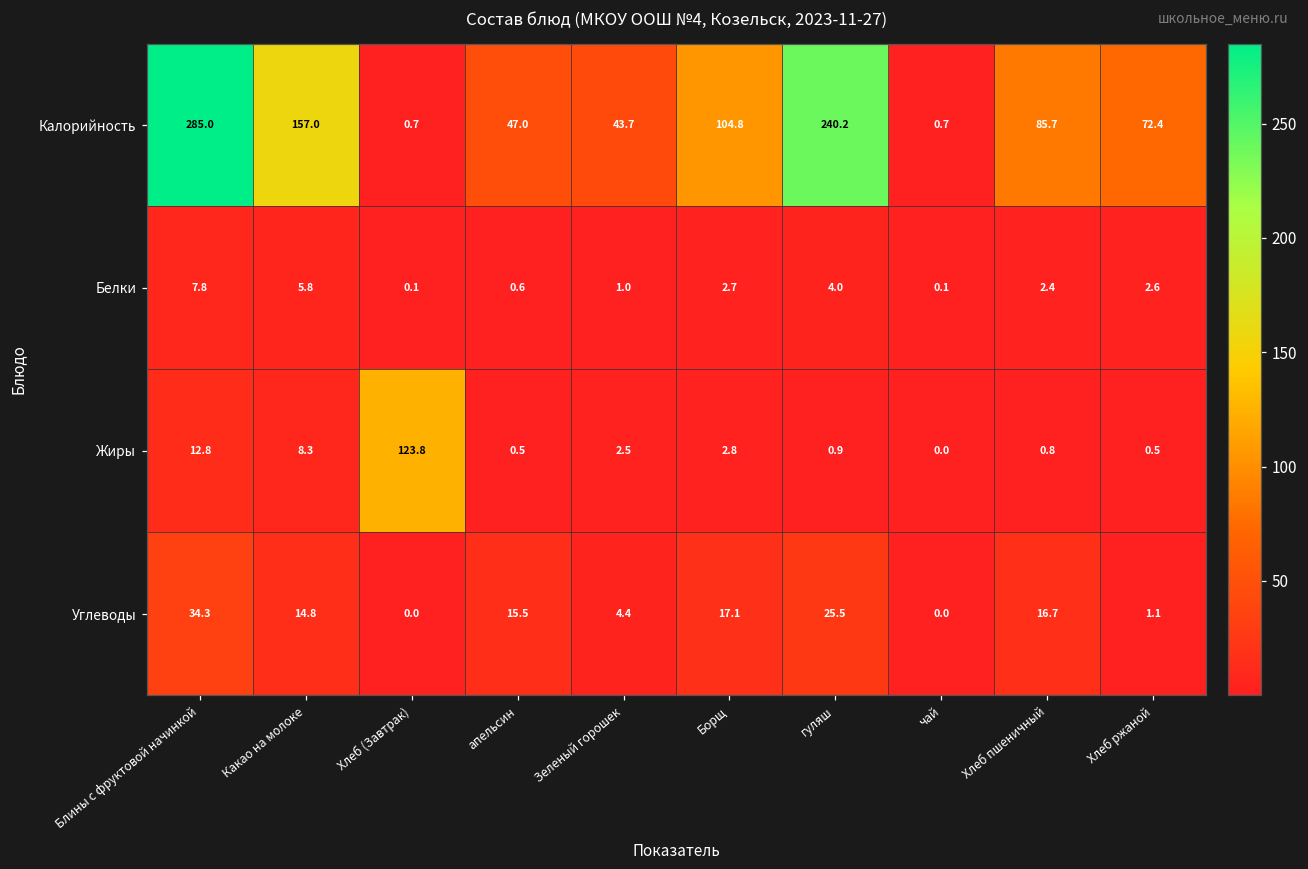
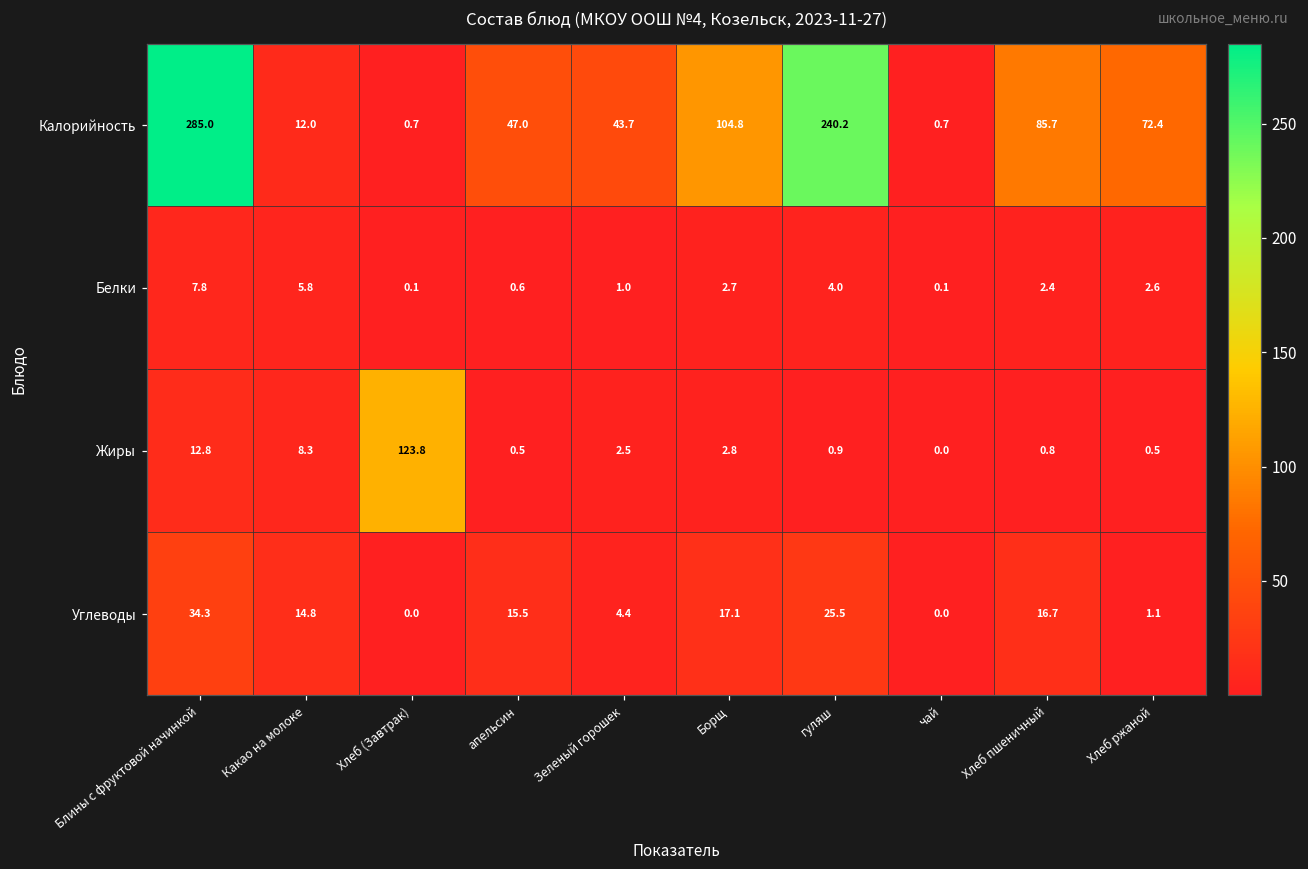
Калорийность, Какао на молоке: 157.0 -> 12.0
